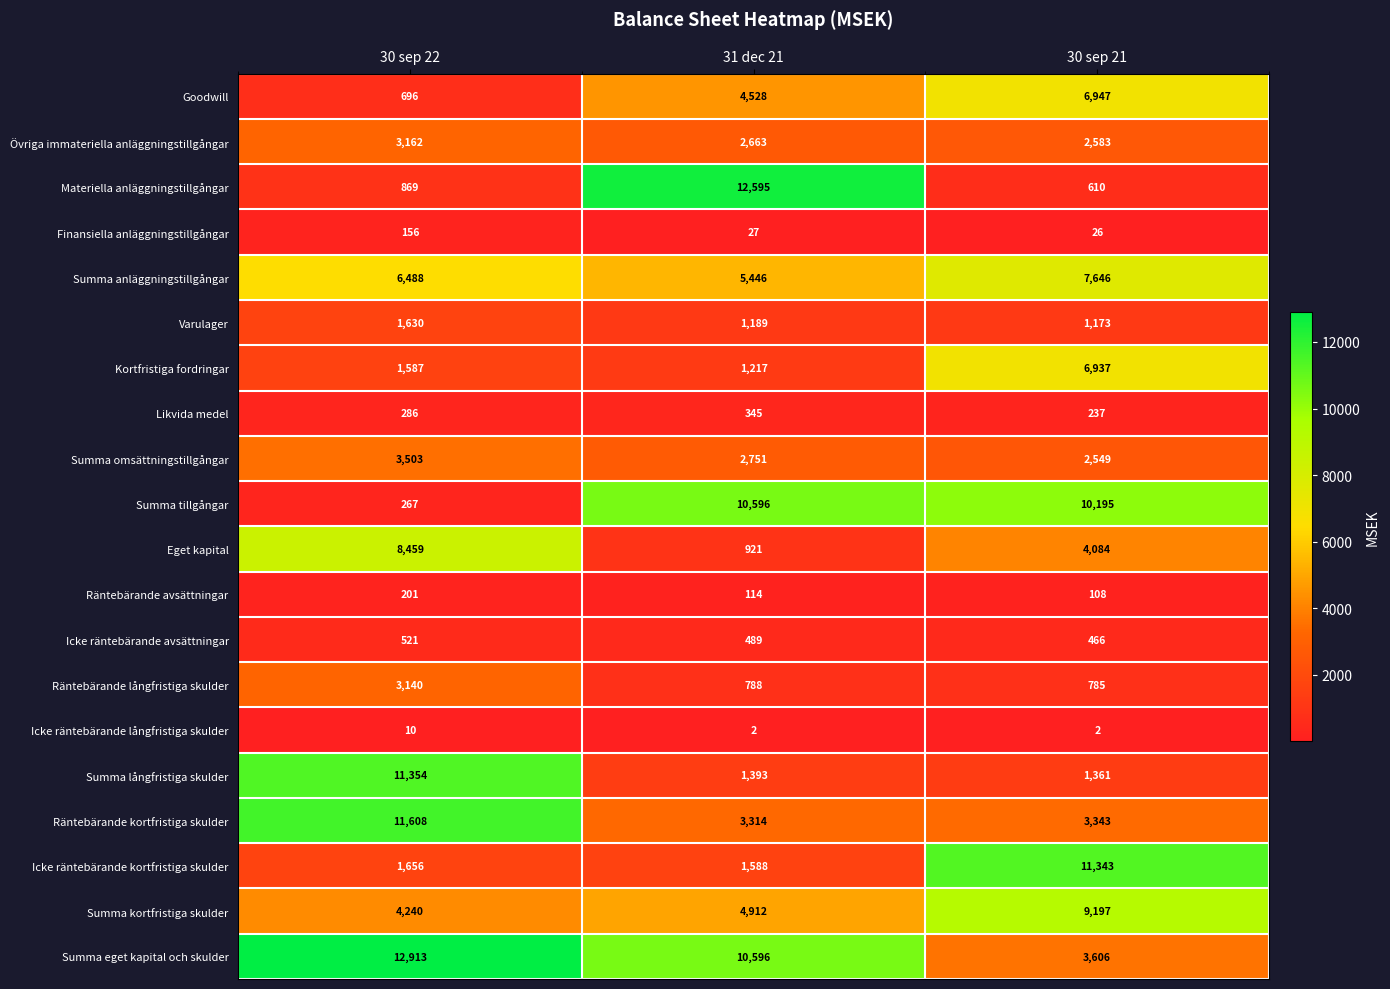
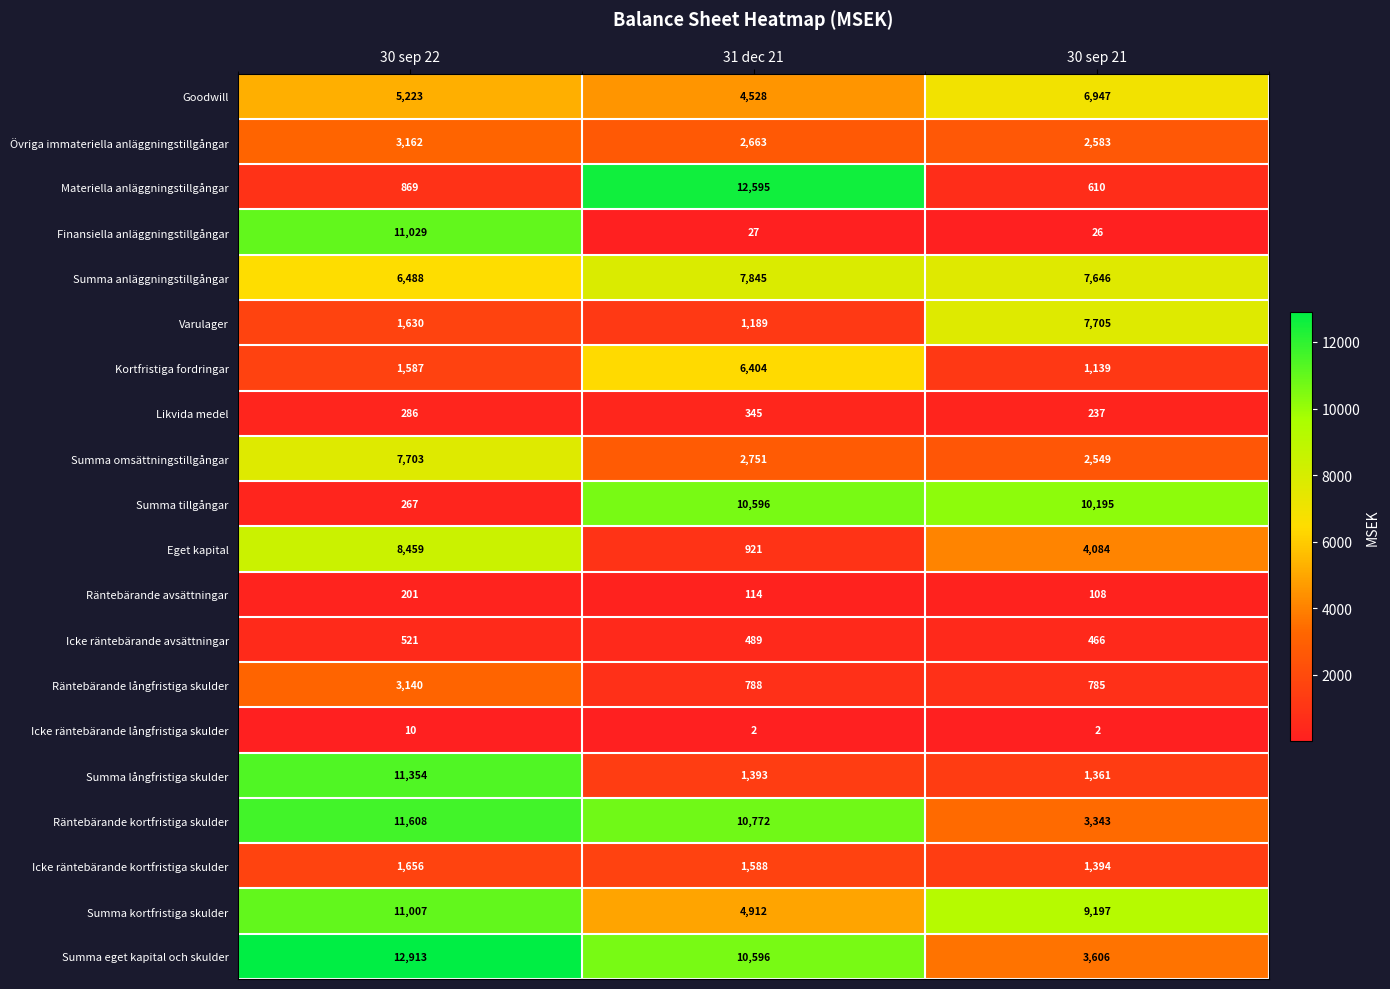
Goodwill, 30 sep 22: 696 -> 5,223
Finansiella anläggningstillgångar, 30 sep 22: 156 -> 11,029
Summa anläggningstillgångar, 31 dec 21: 5,446 -> 7,845
Varulager, 30 sep 21: 1,173 -> 7,705
Kortfristiga fordringar, 31 dec 21: 1,217 -> 6,404
Kortfristiga fordringar, 30 sep 21: 6,937 -> 1,139
Summa omsättningstillgångar, 30 sep 22: 3,503 -> 7,703
Räntebärande kortfristiga skulder, 31 dec 21: 3,314 -> 10,772
Icke räntebärande kortfristiga skulder, 30 sep 21: 11,343 -> 1,394
Summa kortfristiga skulder, 30 sep 22: 4,240 -> 11,007
